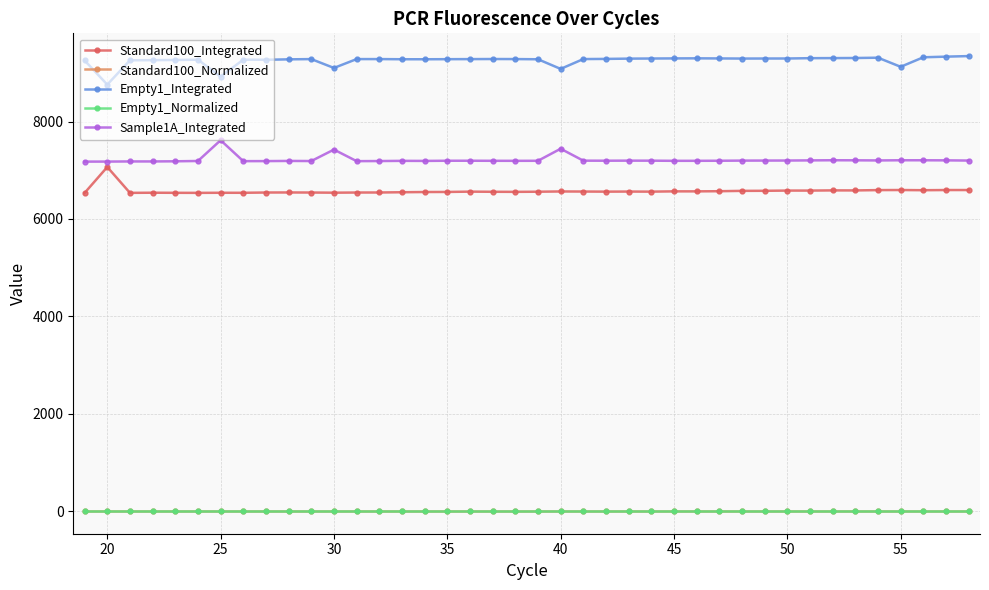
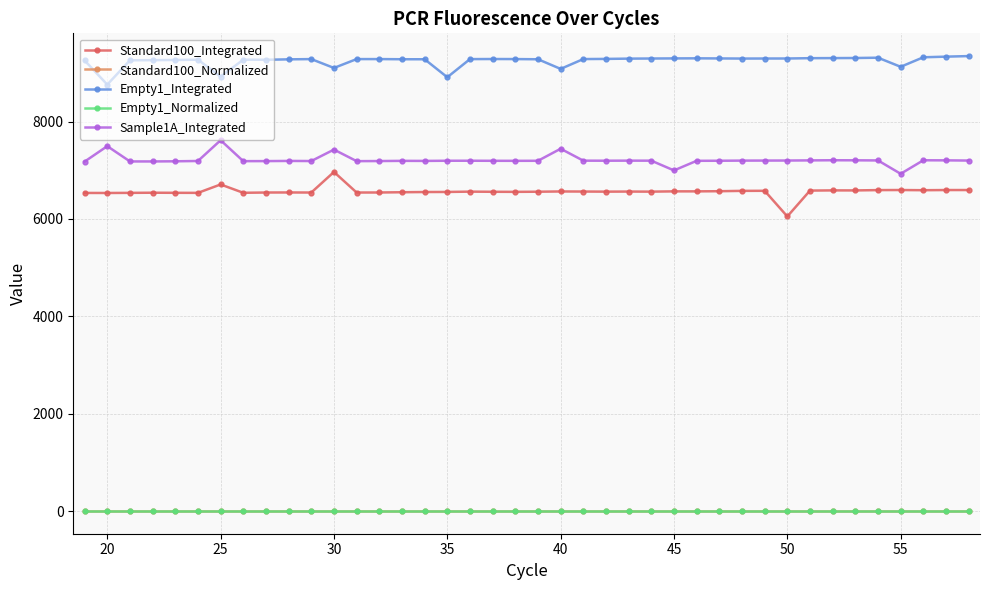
Standard100_Integrated, 20: 7100 -> 6500
Sample1A_Integrated, 20: 7200 -> 7500
Standard100_Integrated, 25: 6500 -> 6700
Standard100_Integrated, 30: 6500 -> 7000
Empty1_Integrated, 35: 9300 -> 8900
Sample1A_Integrated, 45: 7200 -> 7000
Standard100_Integrated, 50: 6600 -> 6100
Sample1A_Integrated, 55: 7200 -> 6900
